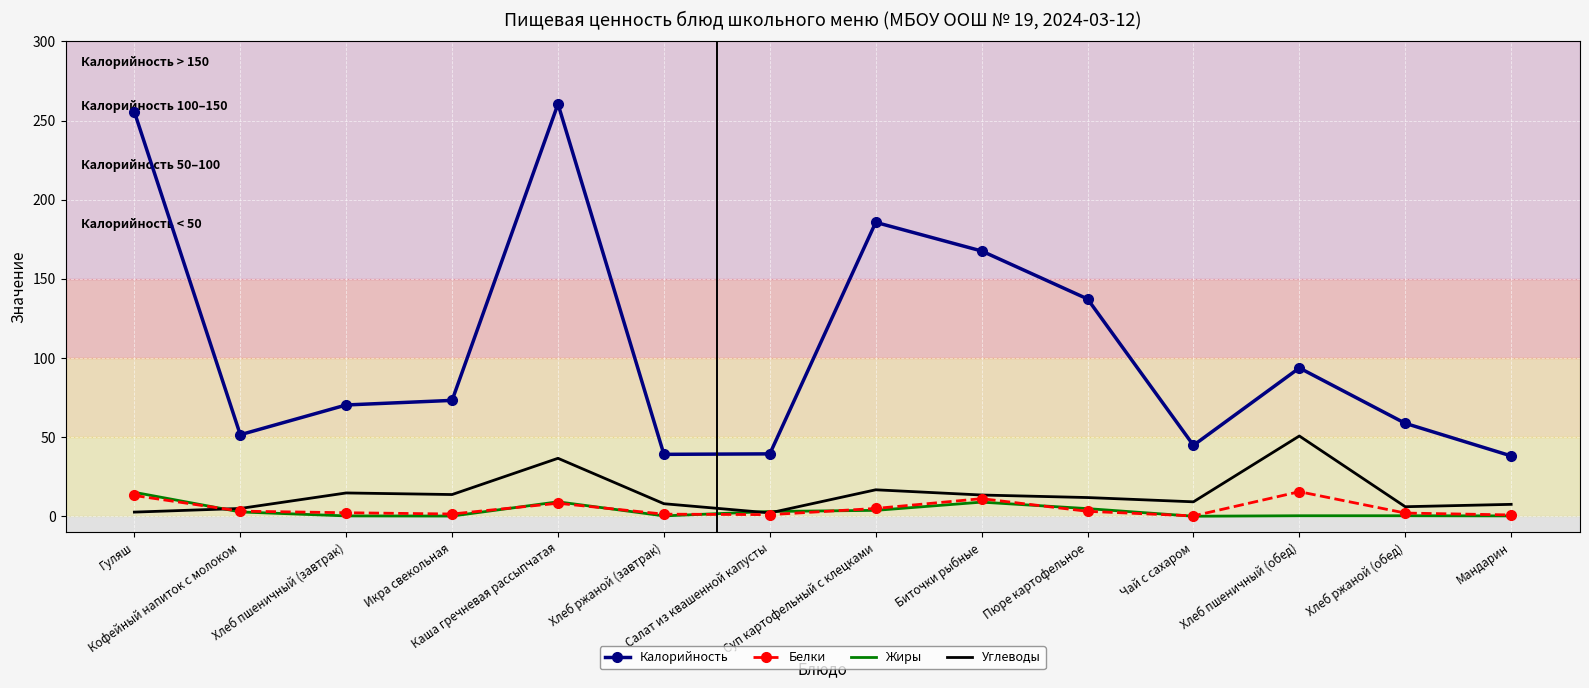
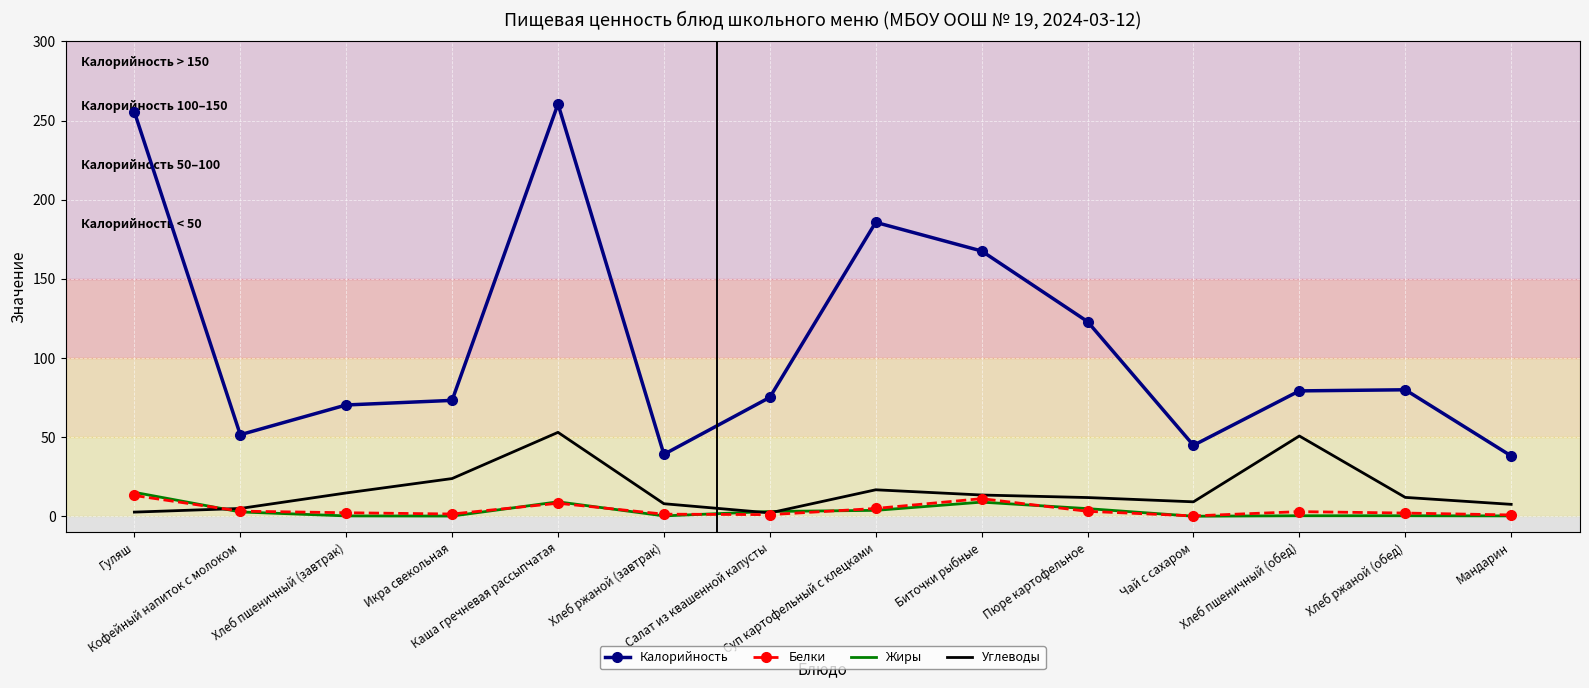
Углеводы, Икра свекольная: 14 -> 24
Углеводы, Каша гречневая рассыпчатая: 37 -> 53
Калорийность, Салат из квашенной капусты: 39 -> 75
Калорийность, Пюре картофельное: 137 -> 123
Калорийность, Хлеб пшеничный (обед): 94 -> 79
Белки, Хлеб пшеничный (обед): 16 -> 3
Калорийность, Хлеб ржаной (обед): 59 -> 80
Углеводы, Хлеб ржаной (обед): 6 -> 12
